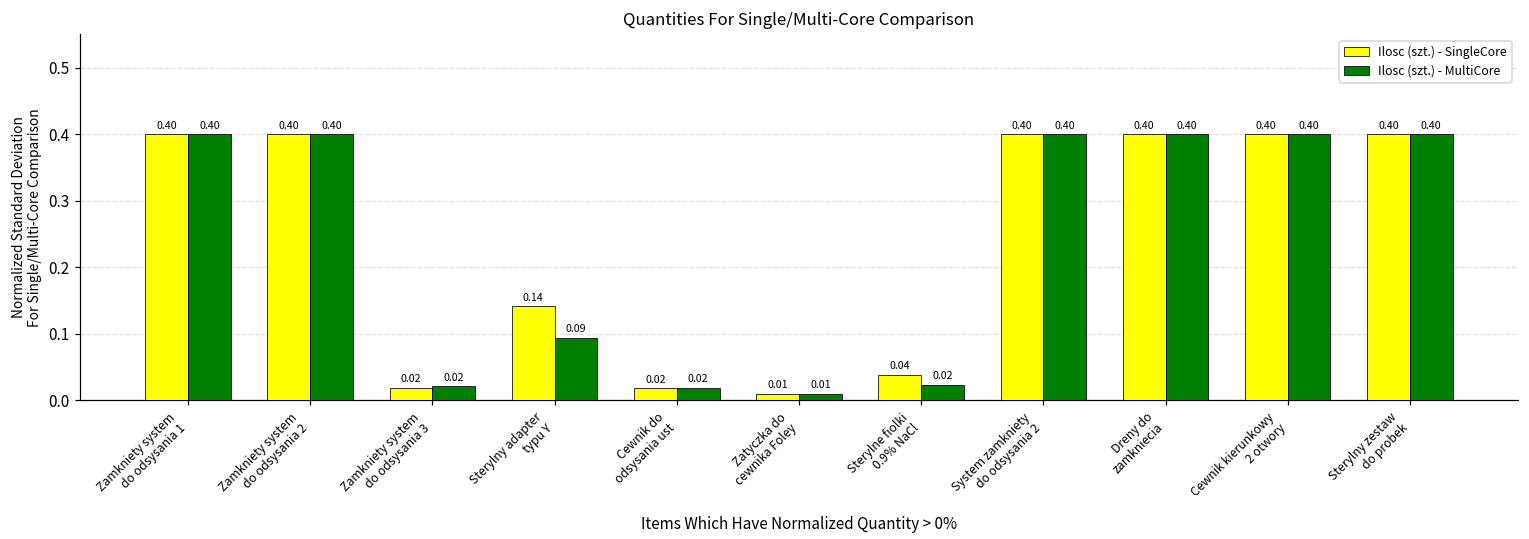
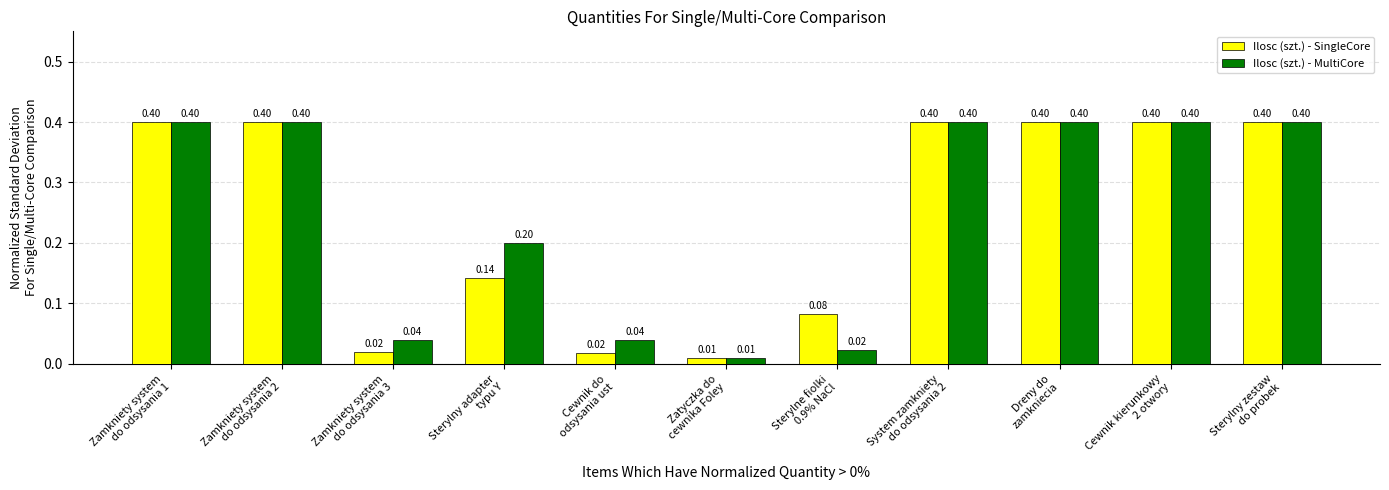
Ilosc (szt.) - MultiCore, Zamkniety system do odsysania 3: 0.02 -> 0.04
Ilosc (szt.) - MultiCore, Sterylny adapter typu Y: 0.09 -> 0.20
Ilosc (szt.) - MultiCore, Cewnik do odsysania ust: 0.02 -> 0.04
Ilosc (szt.) - SingleCore, Sterylne fiolki 0.9% NaCl: 0.04 -> 0.08
